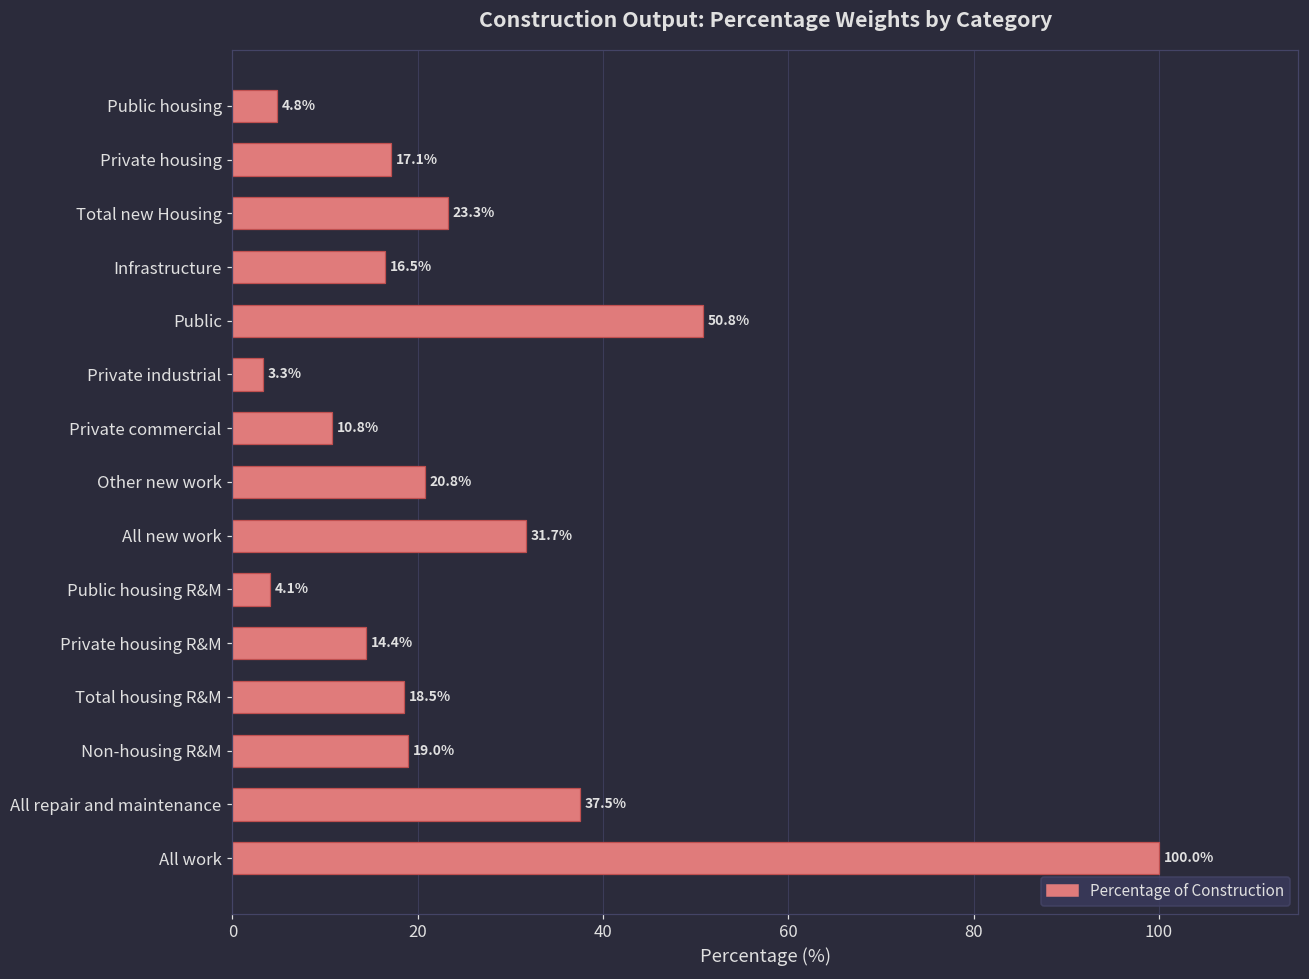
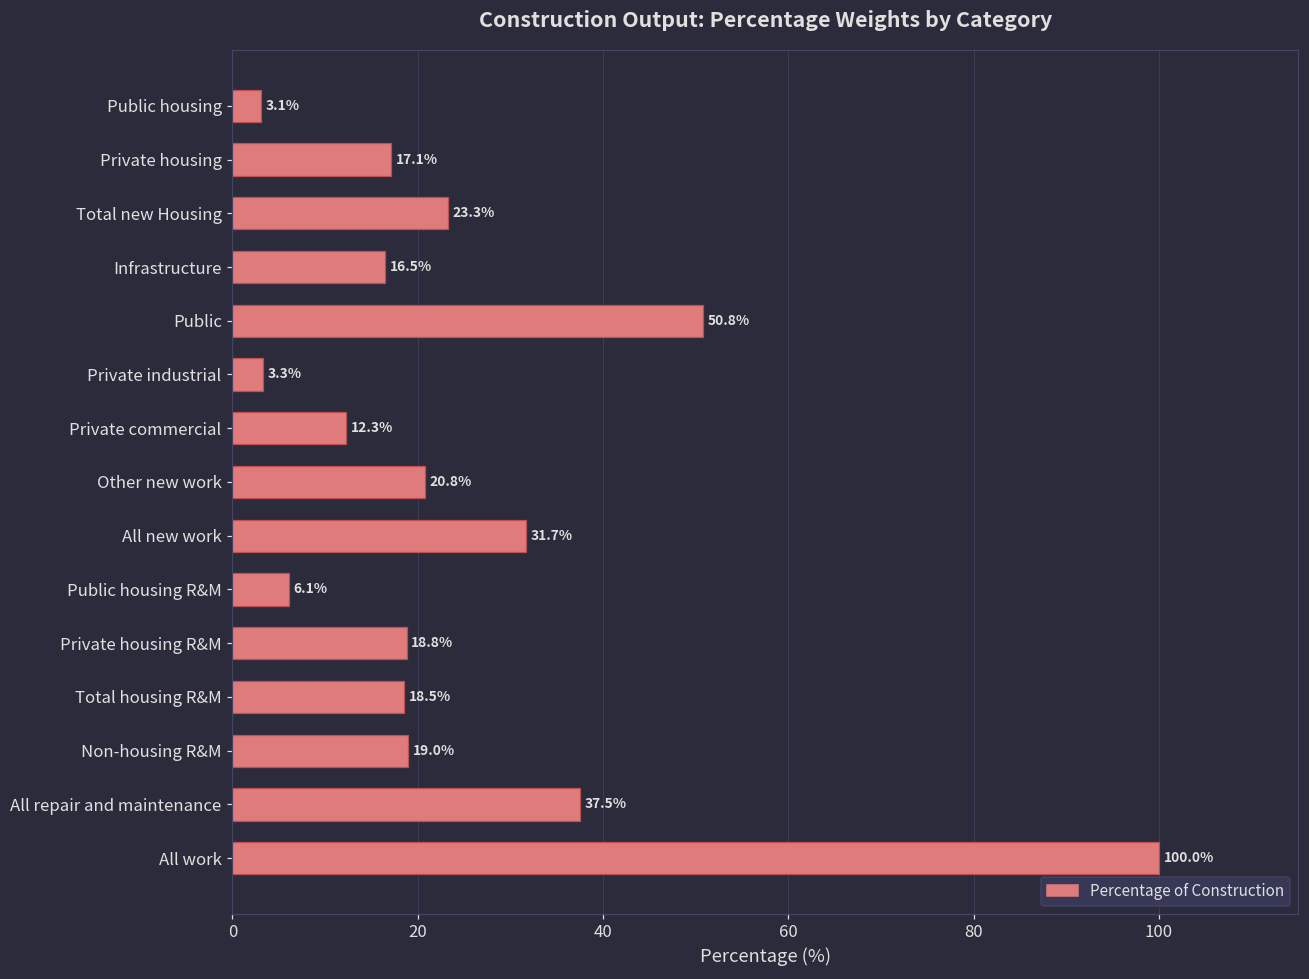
Public housing: 4.8% -> 3.1%
Private commercial: 10.8% -> 12.3%
Public housing R&M: 4.1% -> 6.1%
Private housing R&M: 14.4% -> 18.8%
